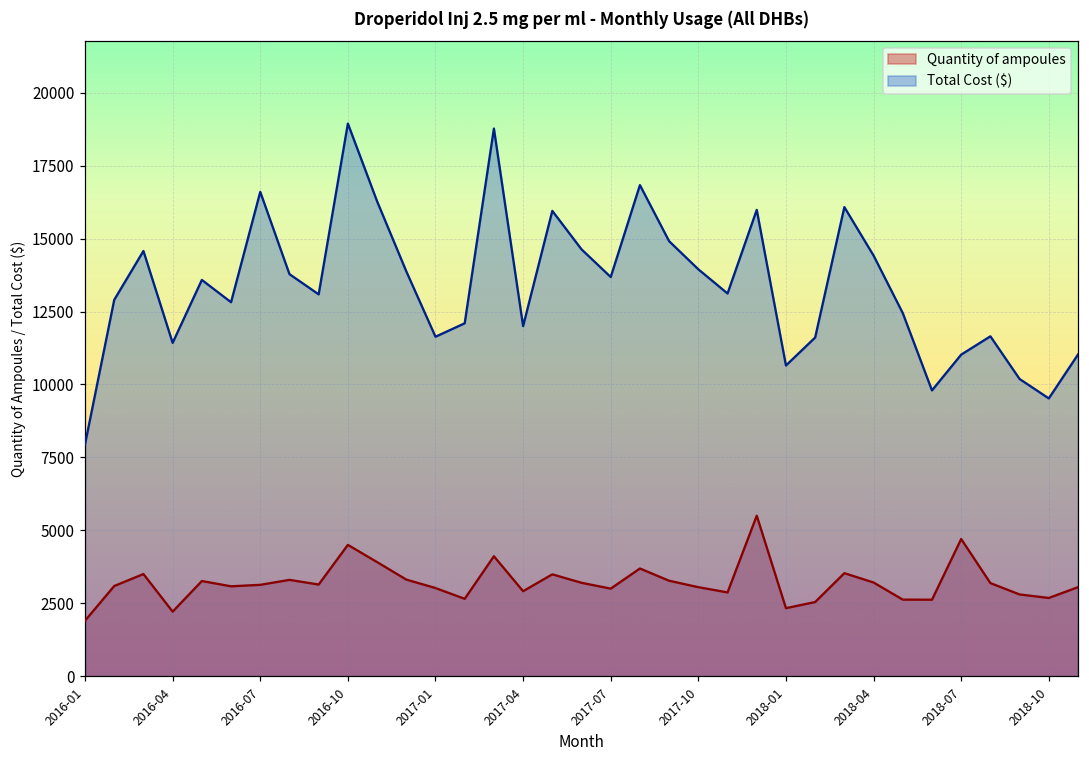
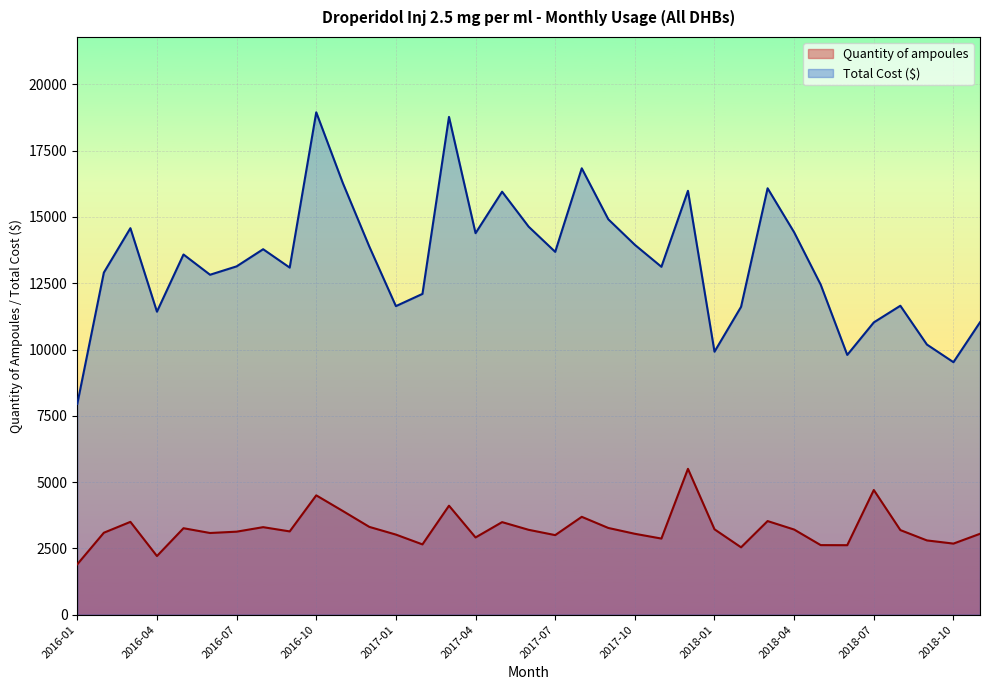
Total Cost ($), 2016-07: 16600 -> 13100
Total Cost ($), 2017-04: 12000 -> 14400
Quantity of ampoules, 2018-01: 2300 -> 3200
Total Cost ($), 2018-01: 10700 -> 9900
